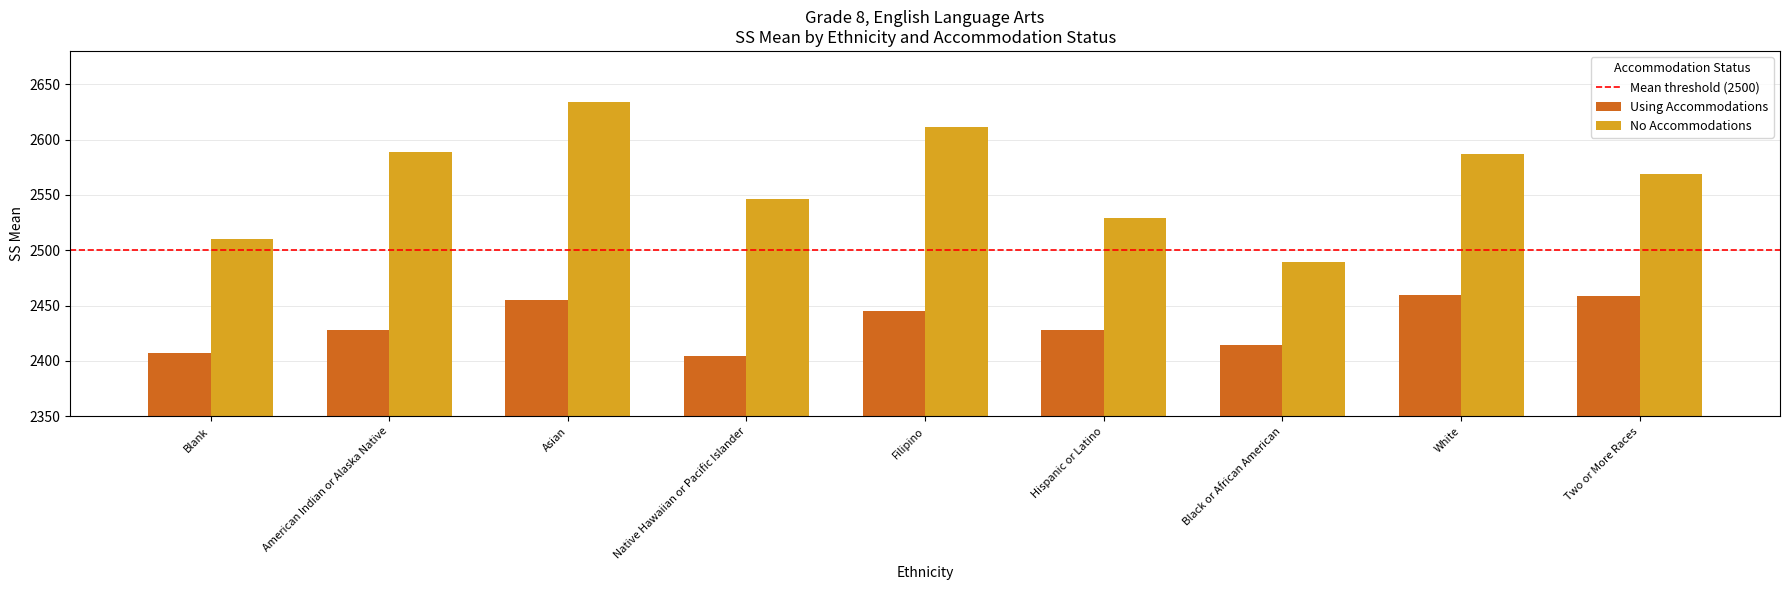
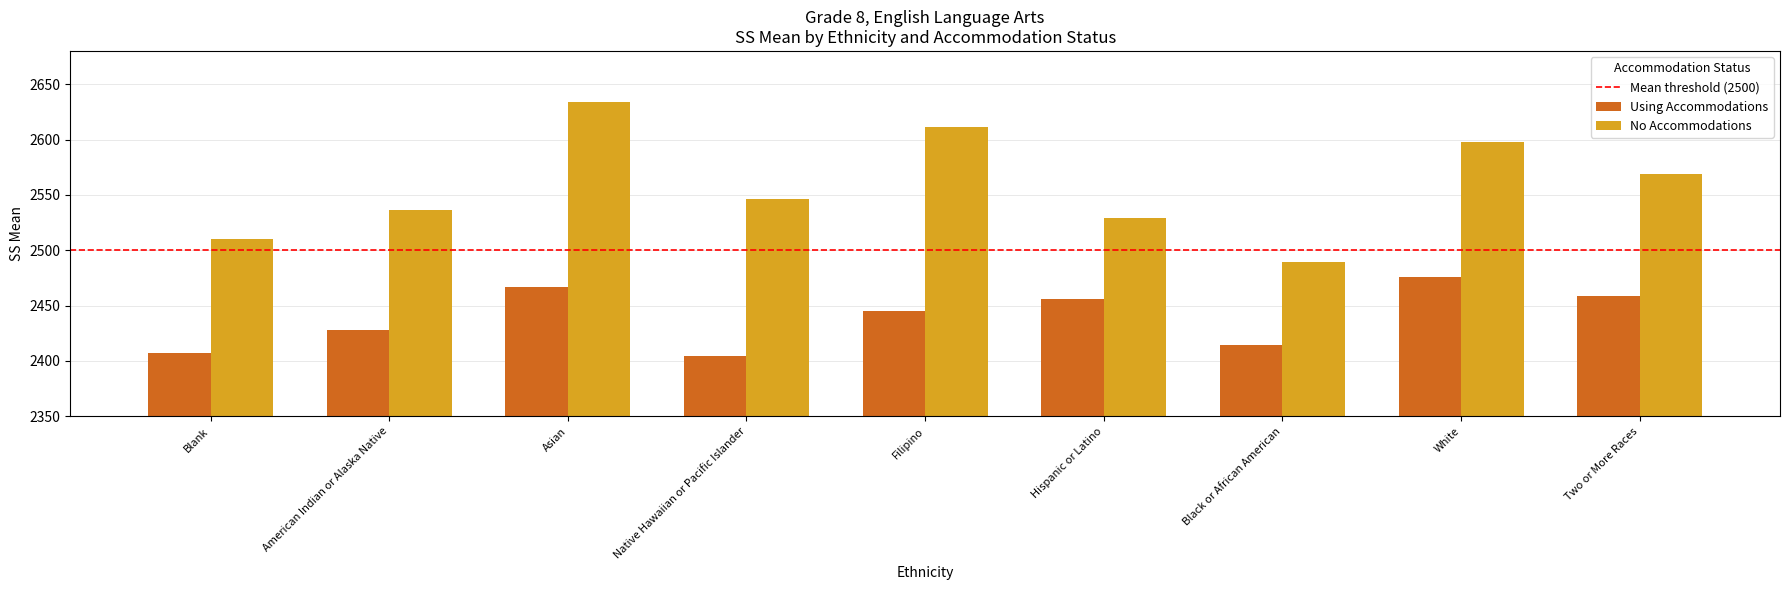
No Accommodations, American Indian or Alaska Native: 2589 -> 2536
Using Accommodations, Asian: 2455 -> 2467
Using Accommodations, Hispanic or Latino: 2428 -> 2456
Using Accommodations, White: 2460 -> 2476
No Accommodations, White: 2587 -> 2598
